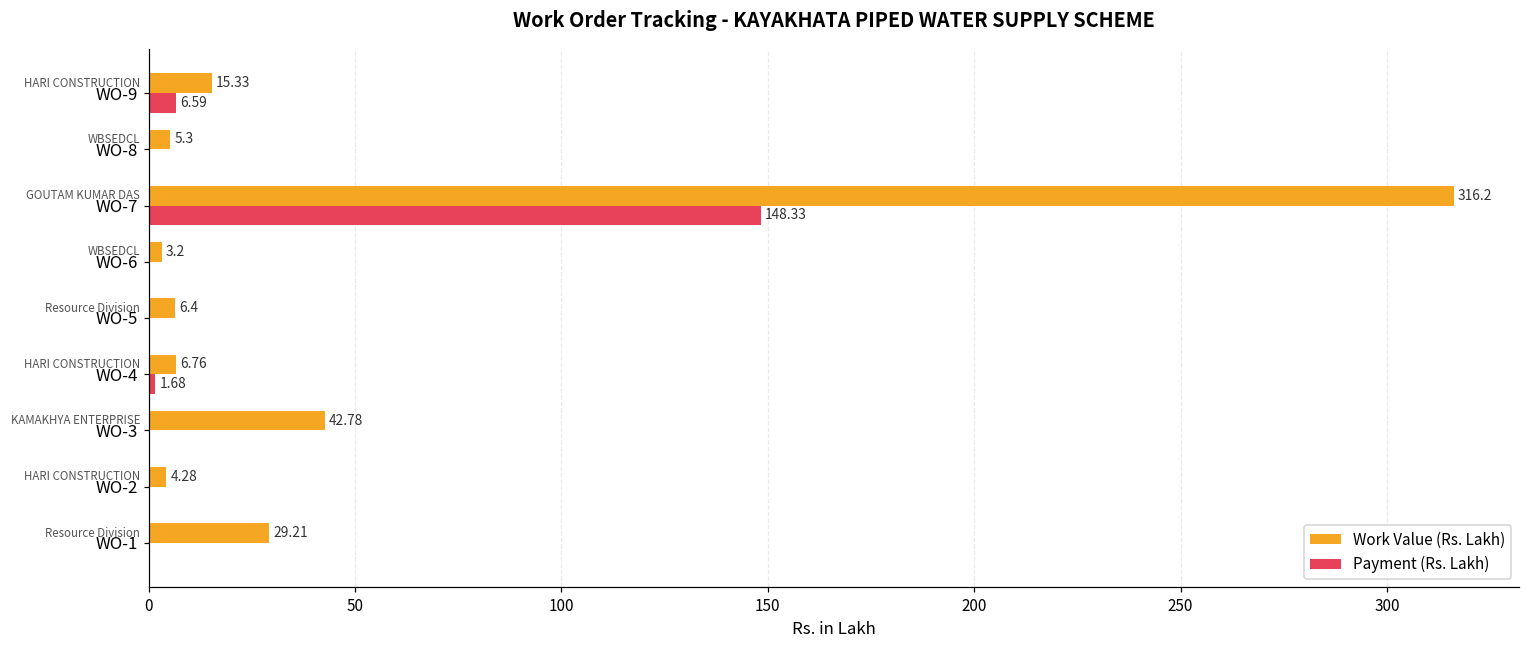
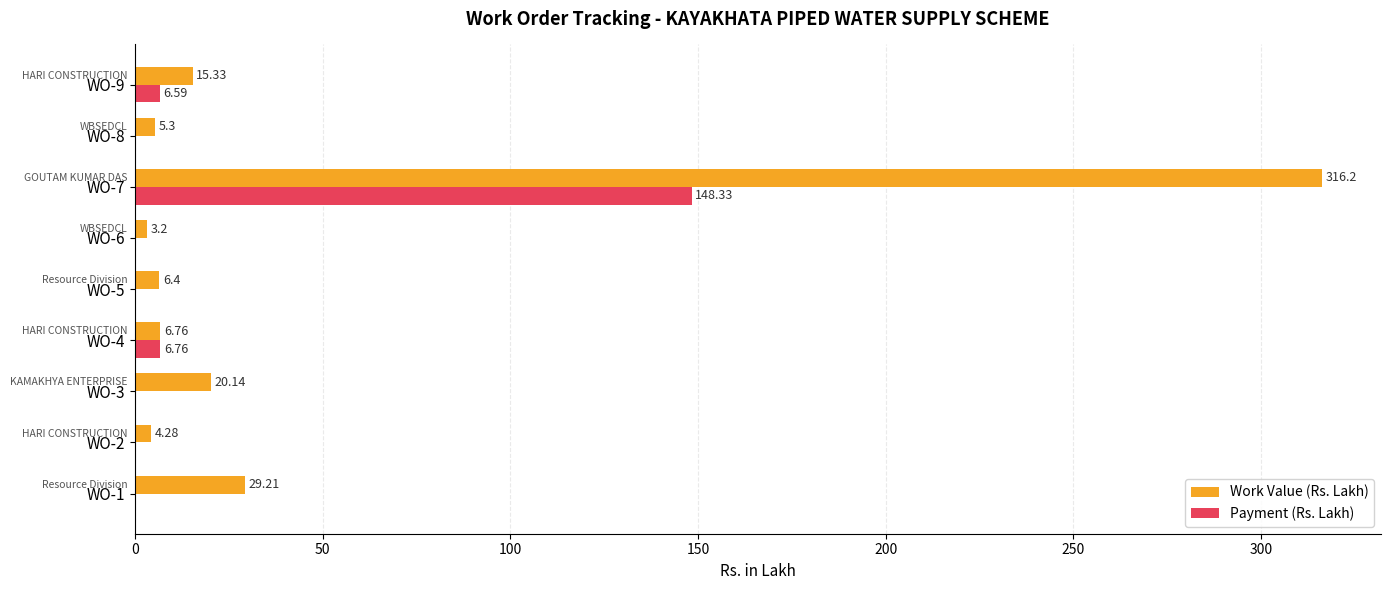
Payment (Rs. Lakh), WO-4: 1.68 -> 6.76
Work Value (Rs. Lakh), WO-3: 42.78 -> 20.14
